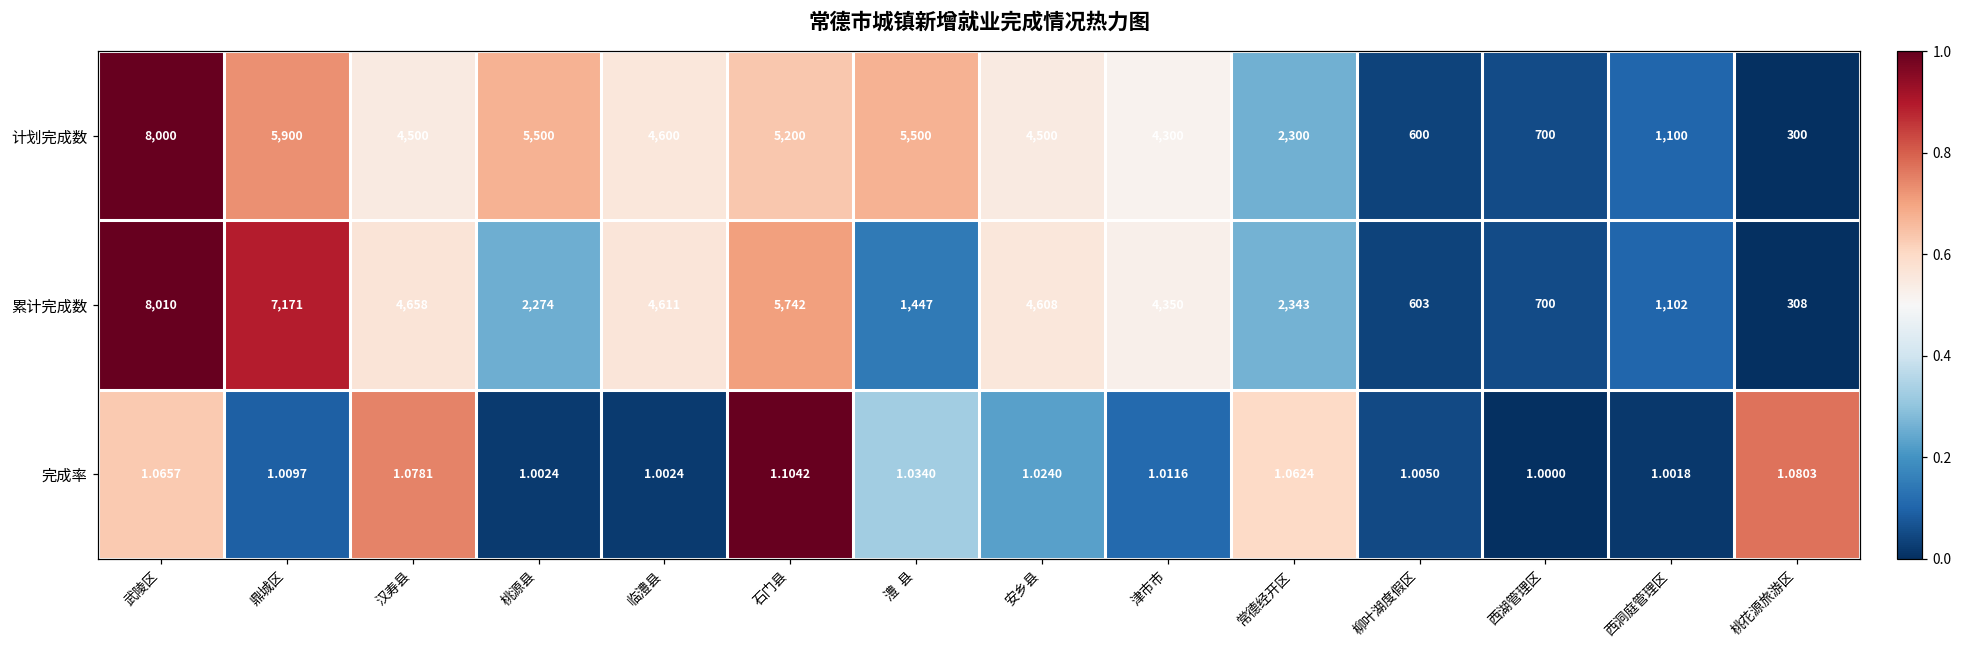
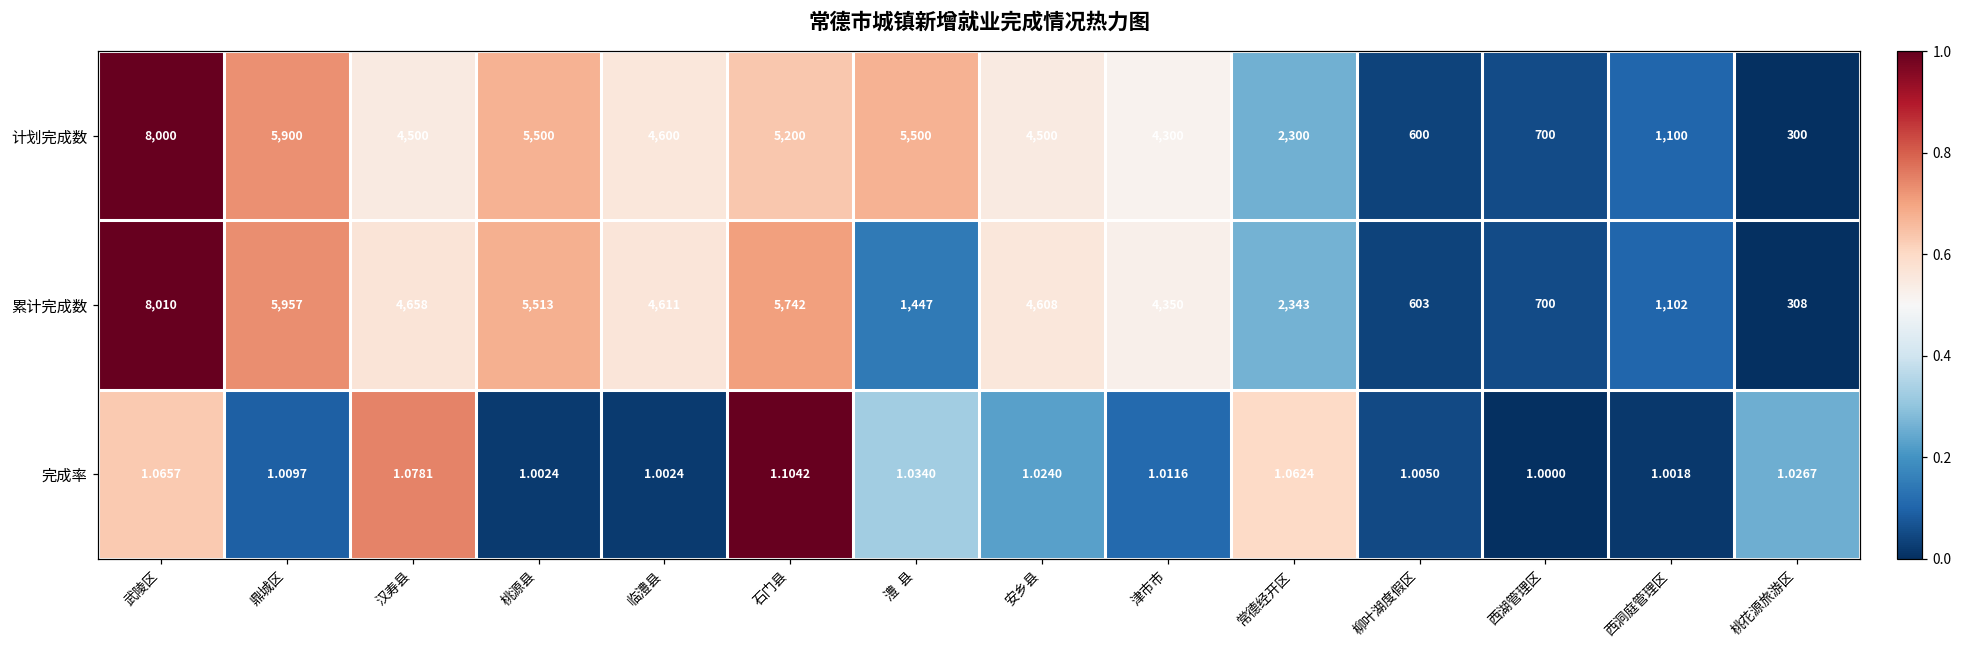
累计完成数, 鼎城区: 7,171 -> 5,957
累计完成数, 桃源县: 2,274 -> 5,513
完成率, 桃花源旅游区: 1.0803 -> 1.0267
